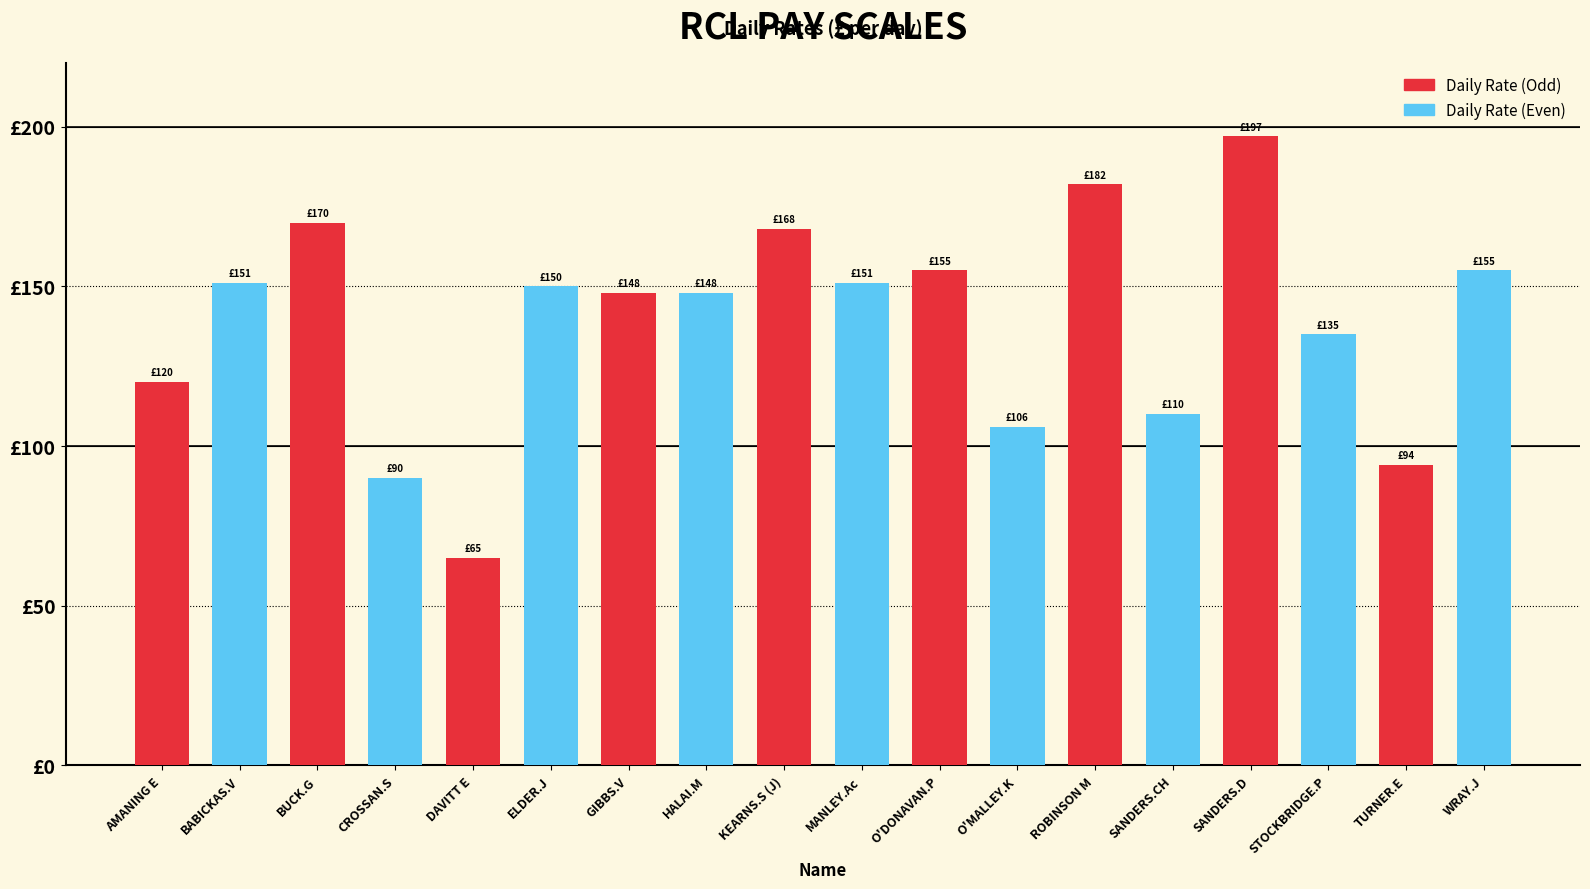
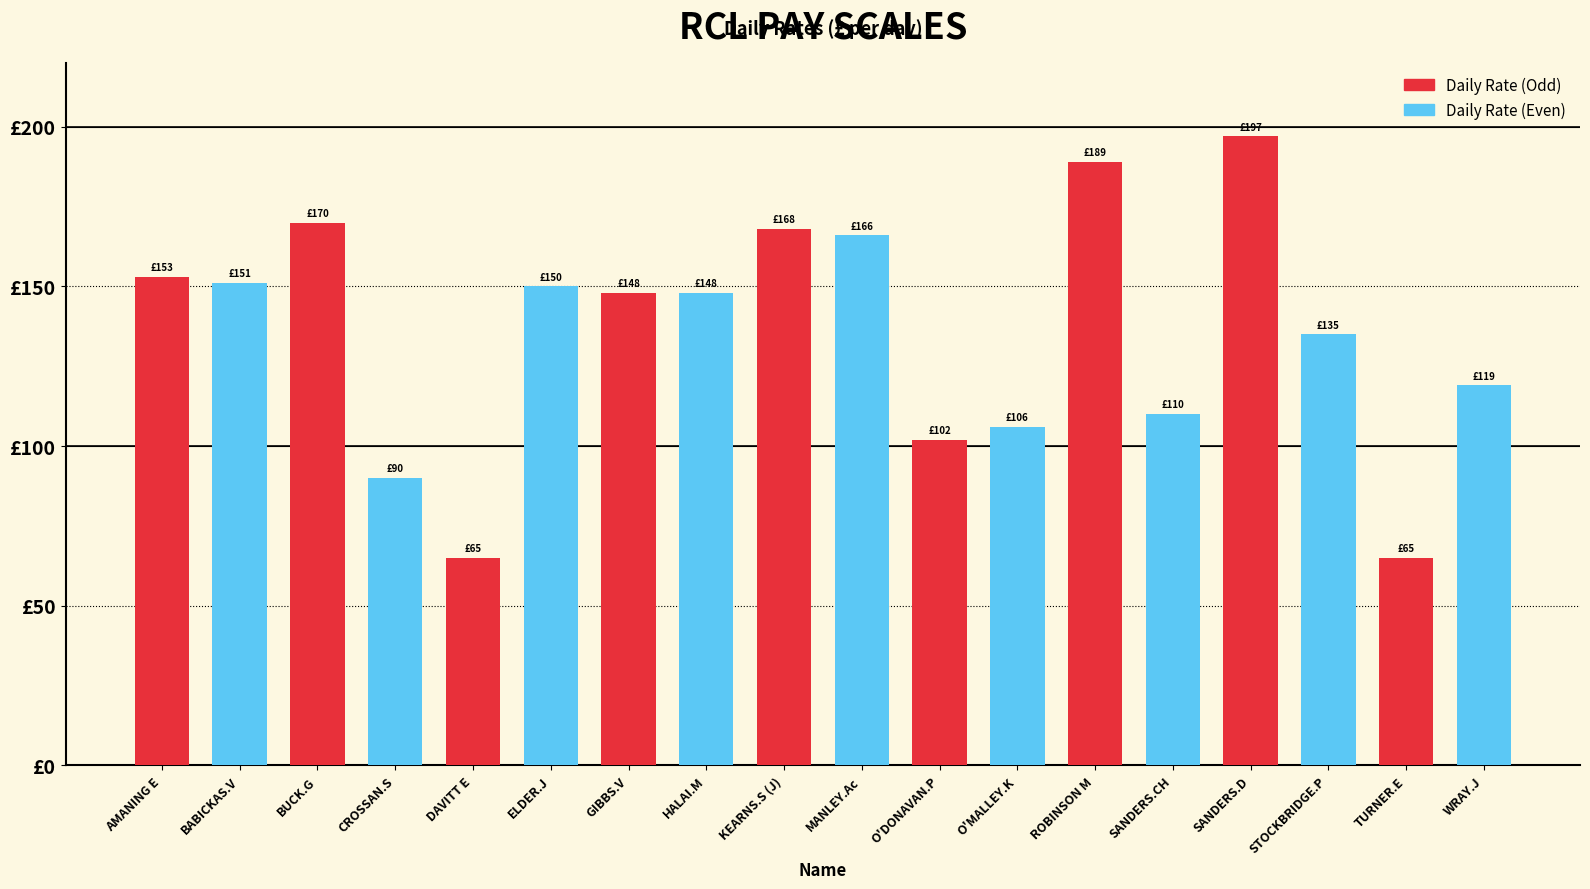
AMANING E: £120 -> £153
MANLEY.Ac: £151 -> £166
O'DONAVAN.P: £155 -> £102
ROBINSON M: £182 -> £189
TURNER.E: £94 -> £65
WRAY.J: £155 -> £119
